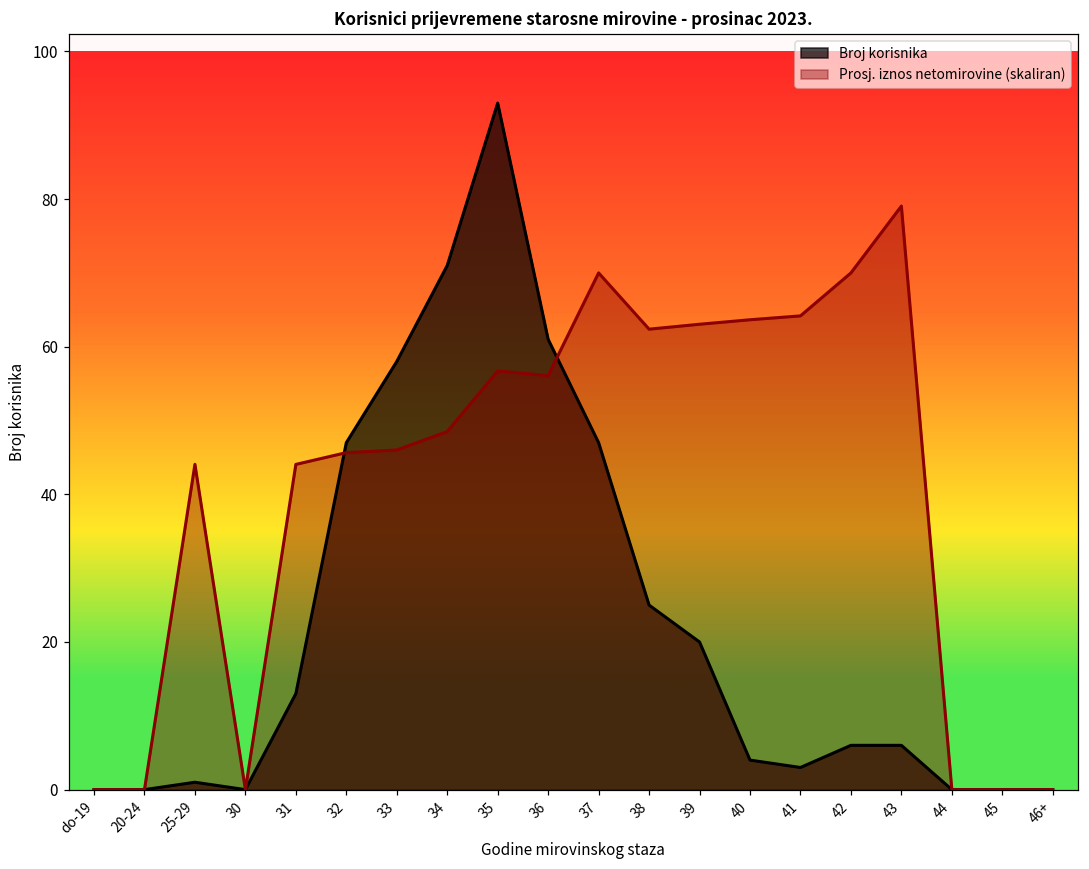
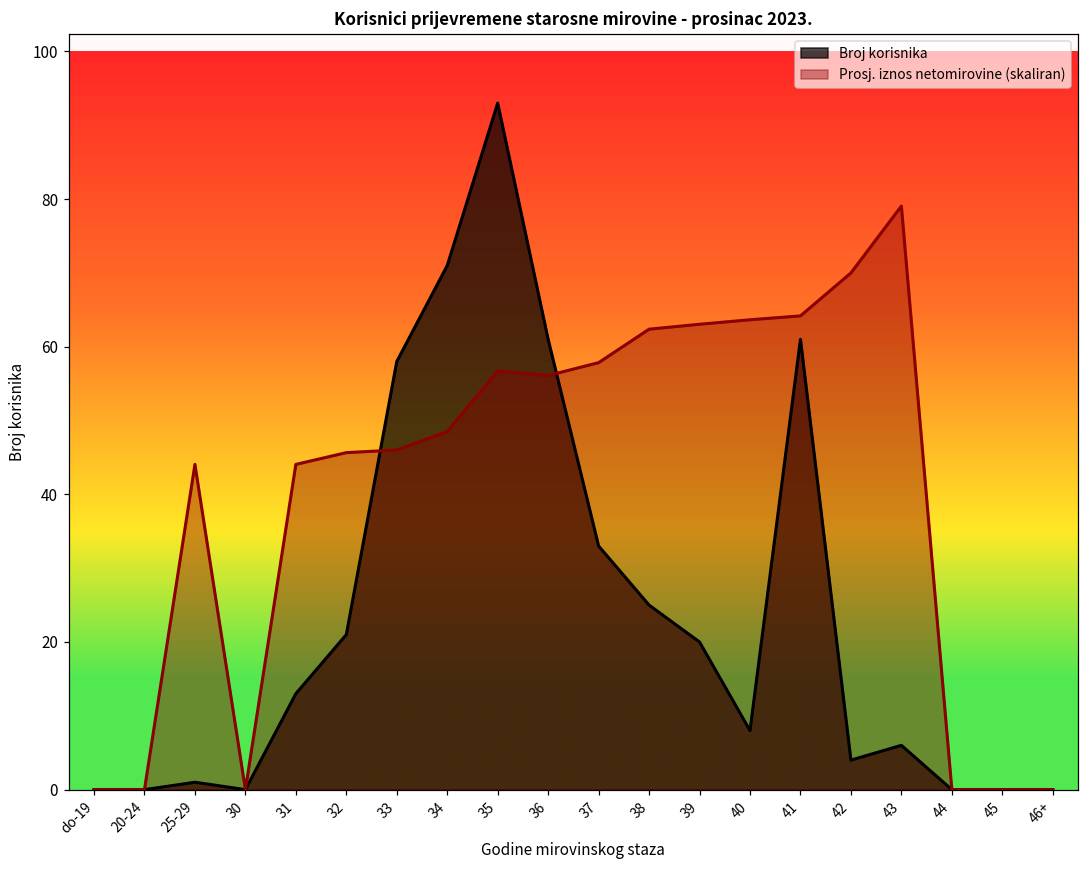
Broj korisnika, 32: 47 -> 21
Broj korisnika, 37: 47 -> 33
Prosj. iznos netomirovine (skaliran), 37: 70 -> 58
Broj korisnika, 40: 4 -> 8
Broj korisnika, 41: 3 -> 61
Broj korisnika, 42: 6 -> 4
